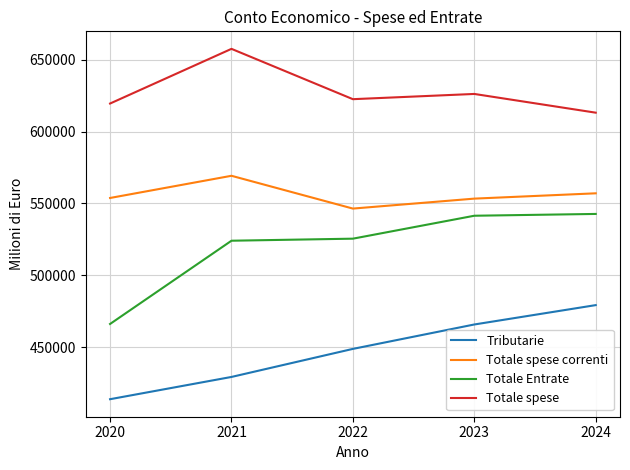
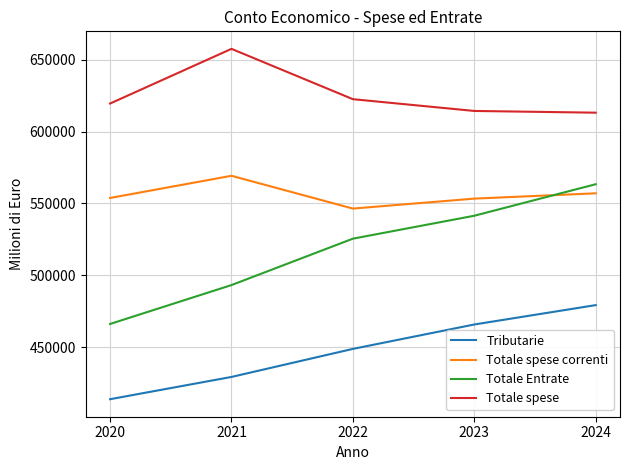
Totale Entrate, 2021: 524000 -> 493000
Totale spese, 2023: 626000 -> 614000
Totale Entrate, 2024: 543000 -> 563000
